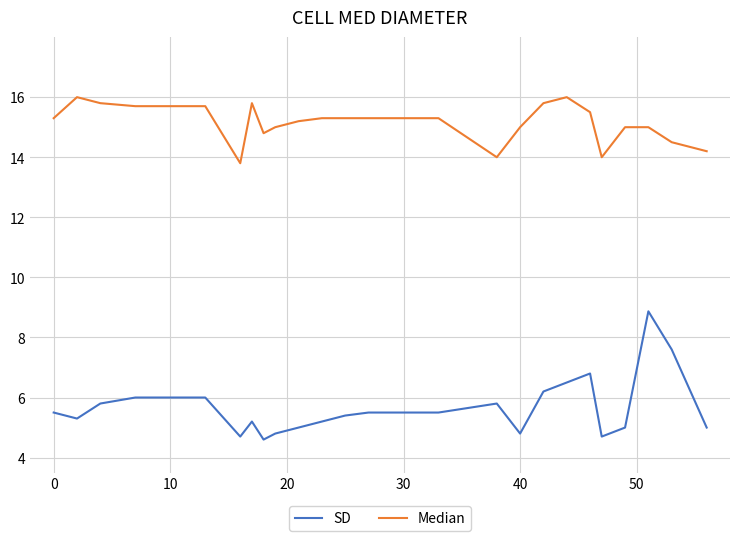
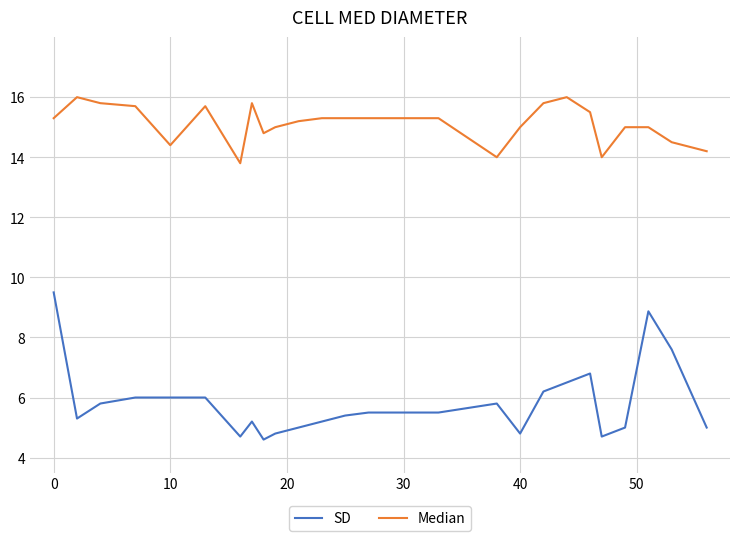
SD, 0: 5.5 -> 9.5
Median, 10: 15.7 -> 14.4
